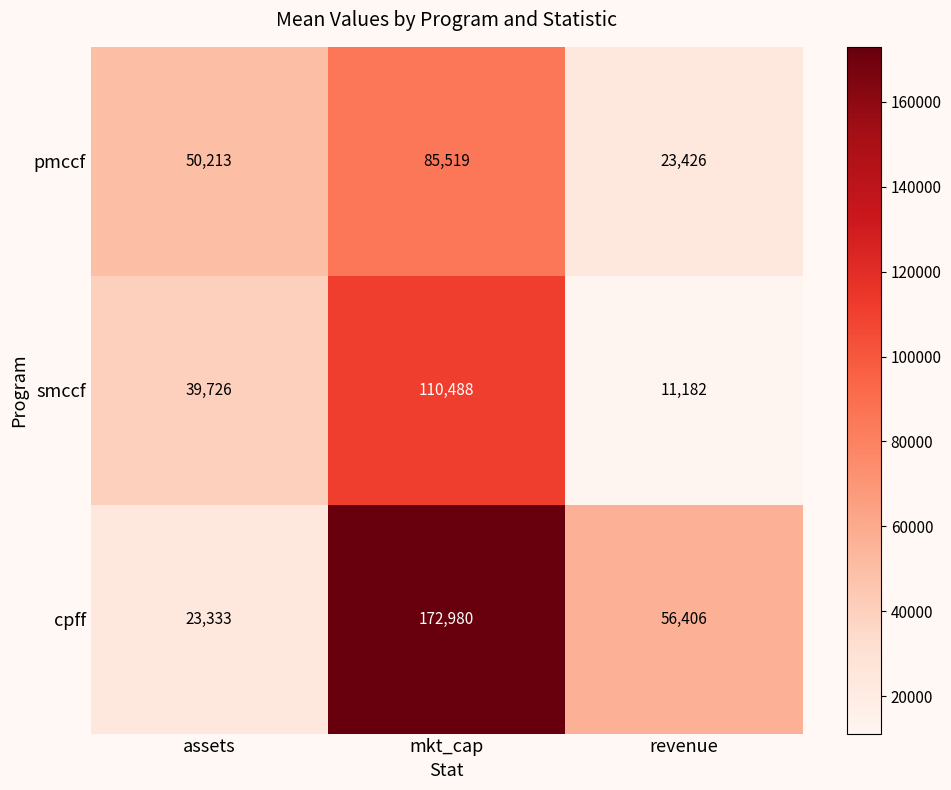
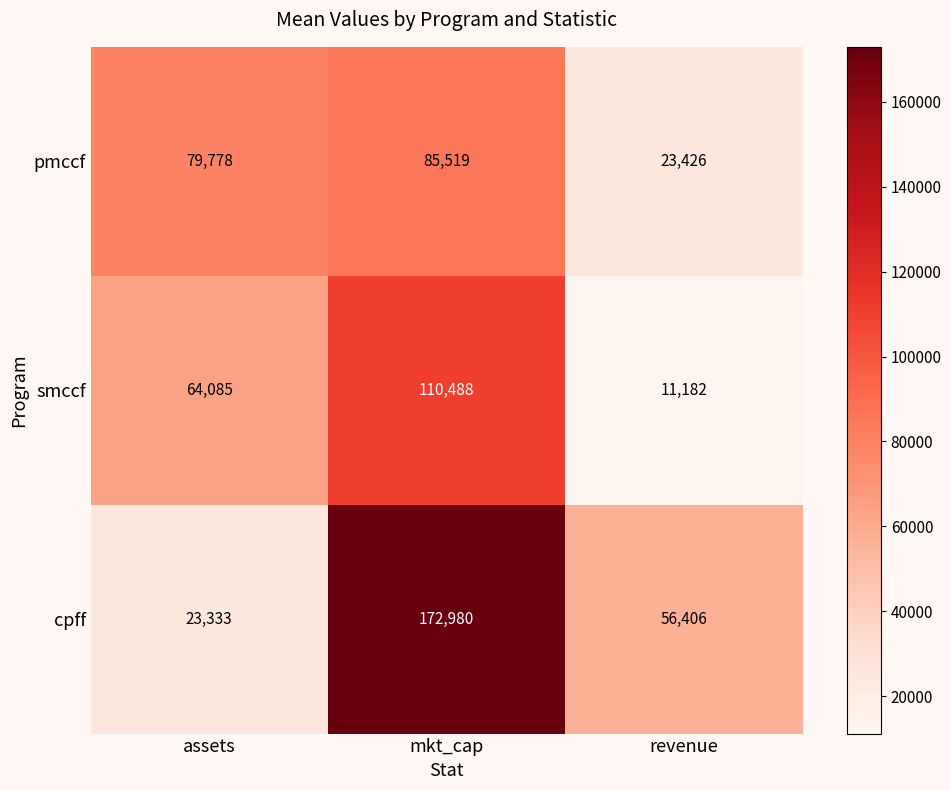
pmccf, assets: 50,213 -> 79,778
smccf, assets: 39,726 -> 64,085
